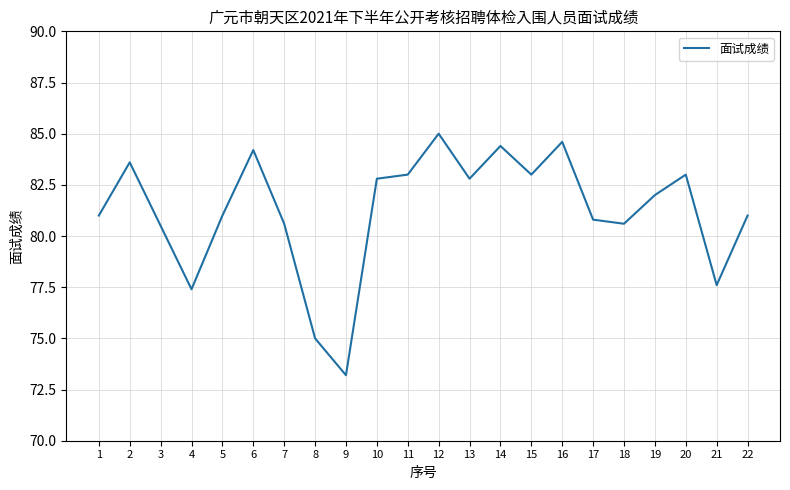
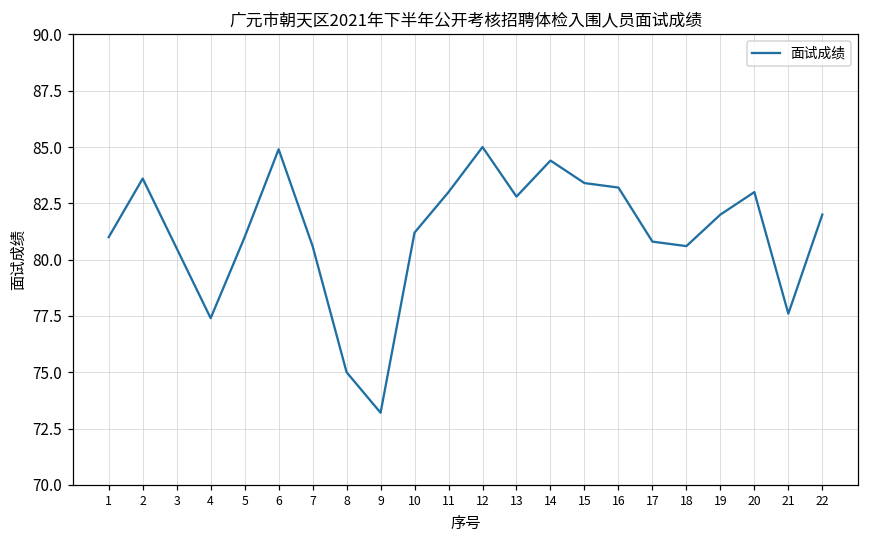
6: 84.2 -> 84.9
10: 82.8 -> 81.2
15: 83.0 -> 83.4
16: 84.6 -> 83.2
22: 81 -> 82
